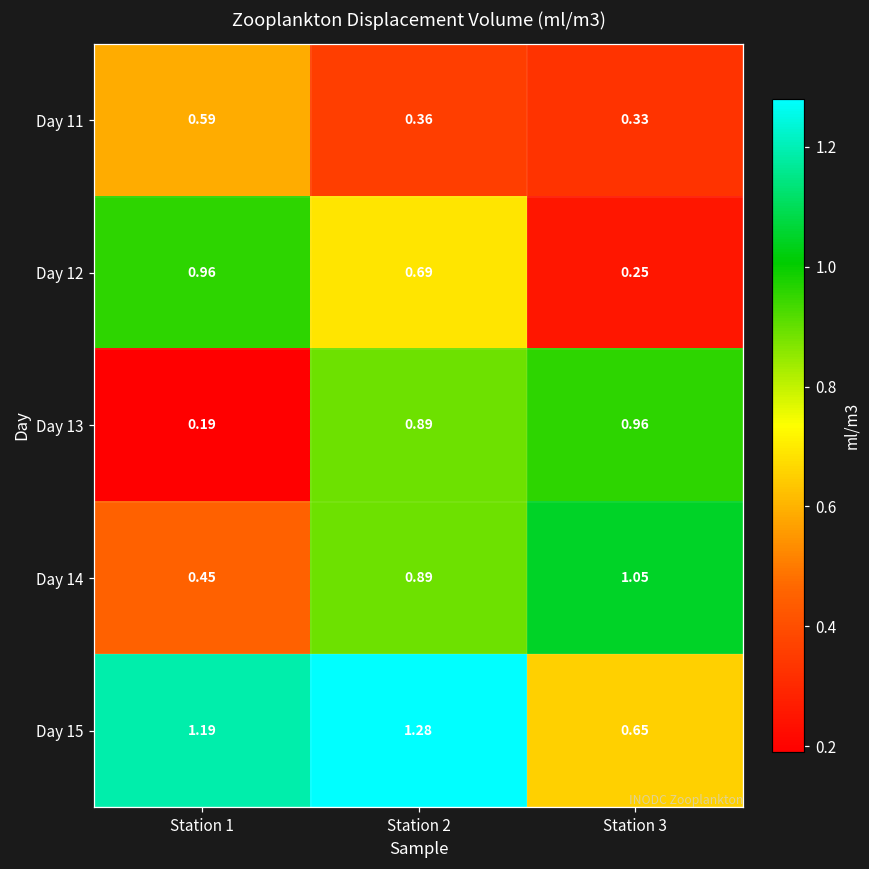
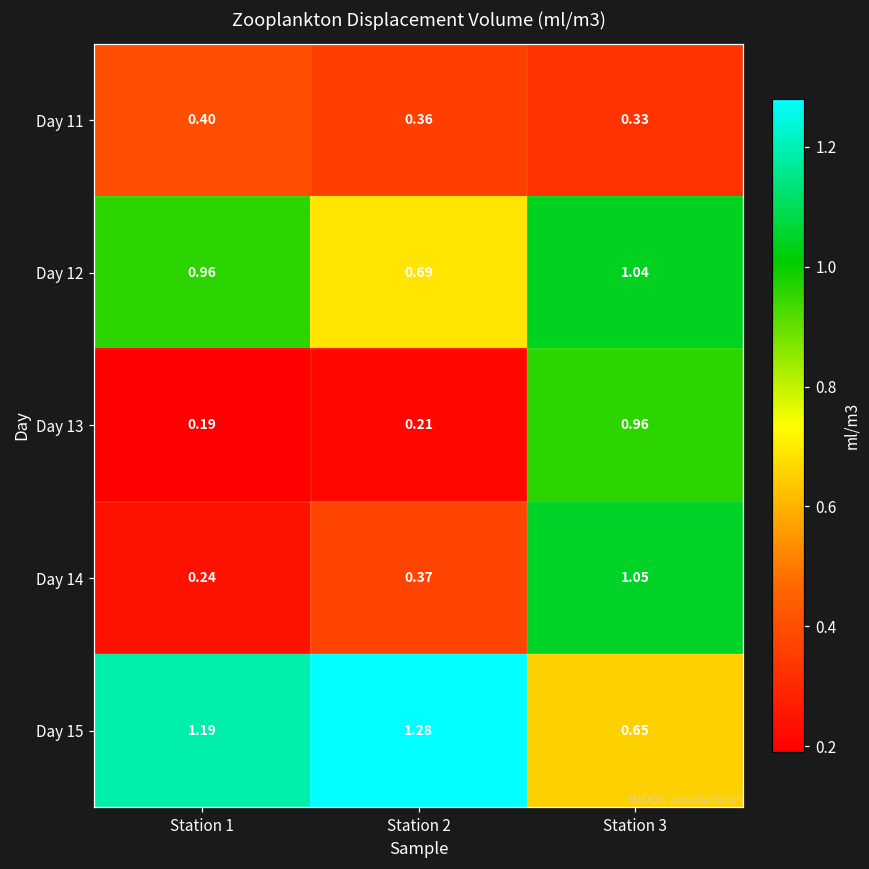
Day 11, Station 1: 0.59 -> 0.40
Day 12, Station 3: 0.25 -> 1.04
Day 13, Station 2: 0.89 -> 0.21
Day 14, Station 1: 0.45 -> 0.24
Day 14, Station 2: 0.89 -> 0.37
